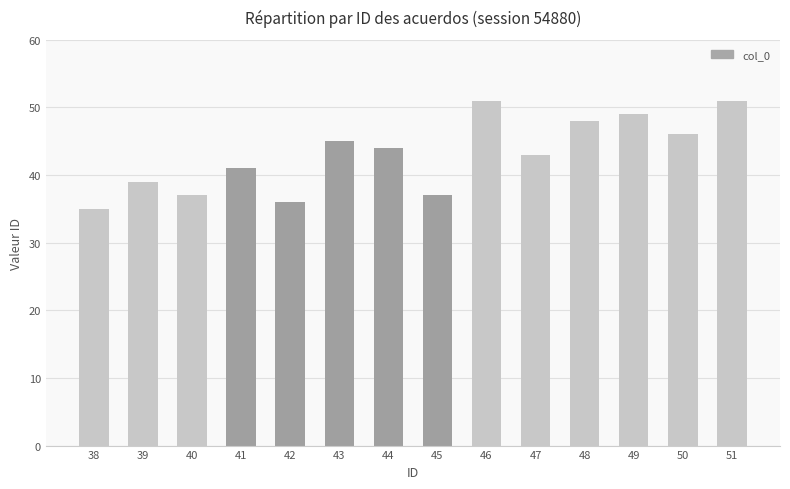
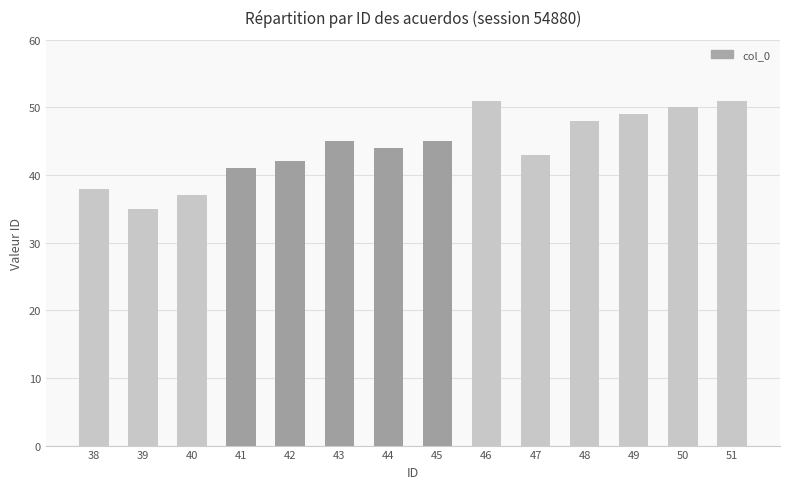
38: 35 -> 38
39: 39 -> 35
42: 36 -> 42
45: 37 -> 45
50: 46 -> 50
